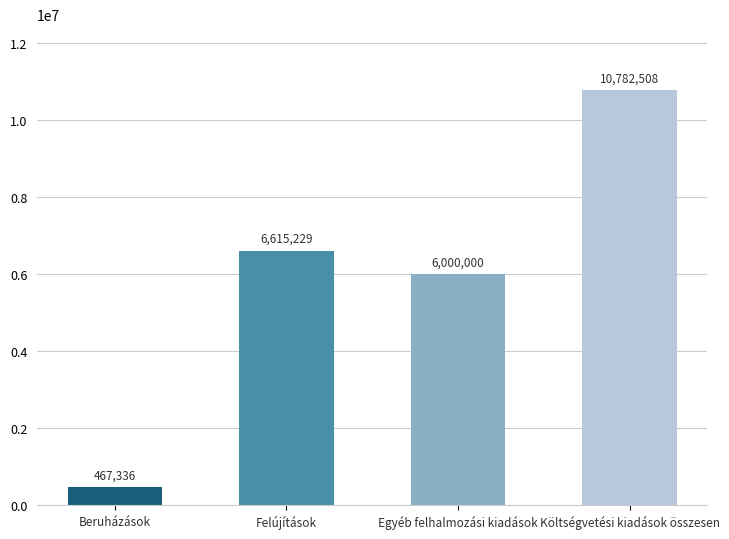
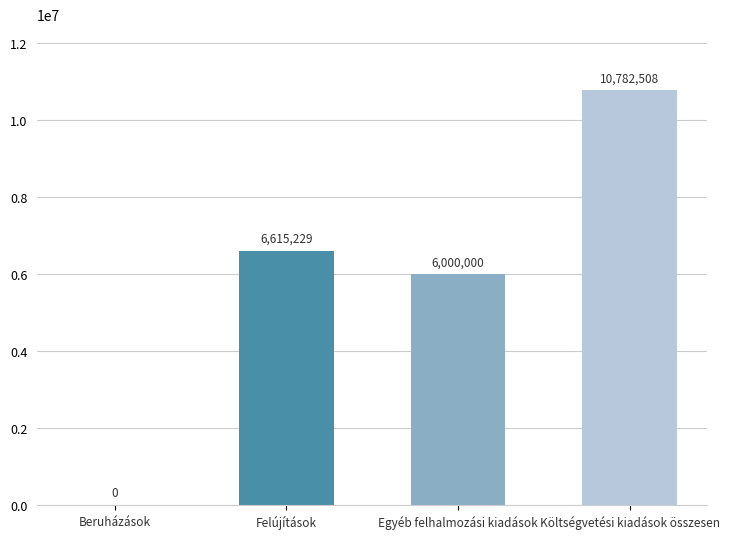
Beruházások: 467,336 -> 0
